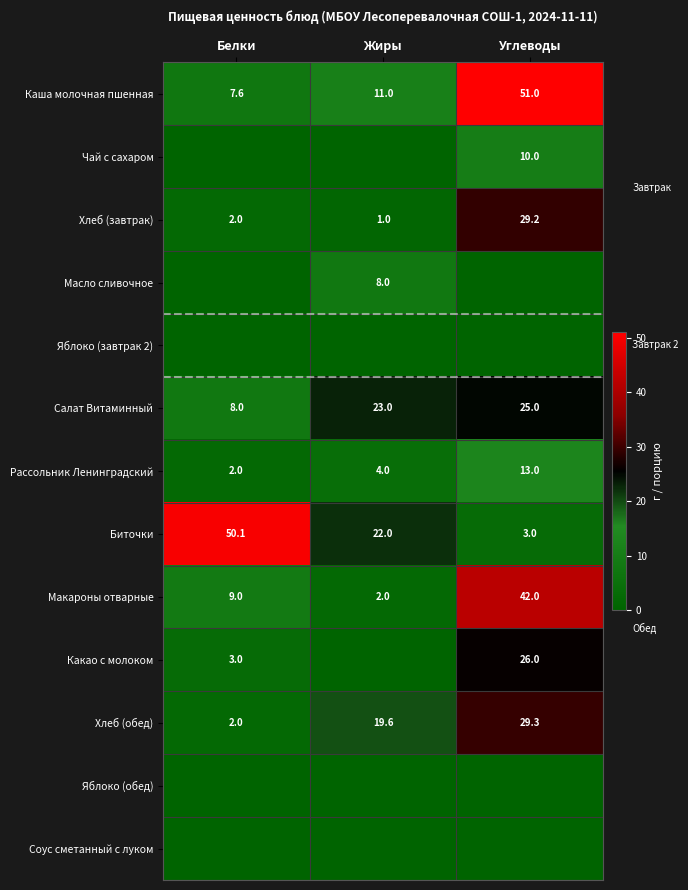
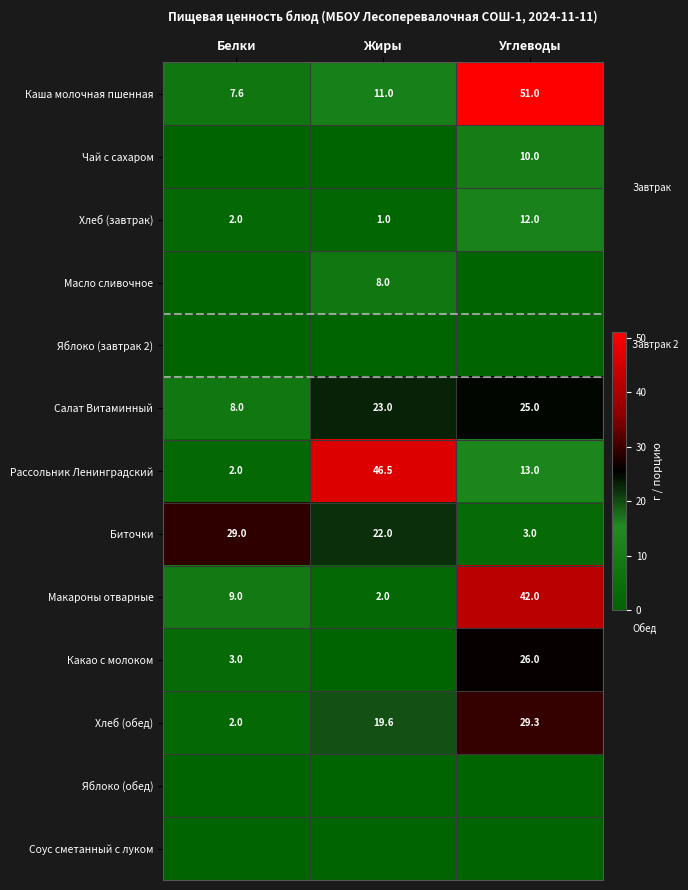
Хлеб (завтрак), Углеводы: 29.2 -> 12.0
Рассольник Ленинградский, Жиры: 4.0 -> 46.5
Биточки, Белки: 50.1 -> 29.0
